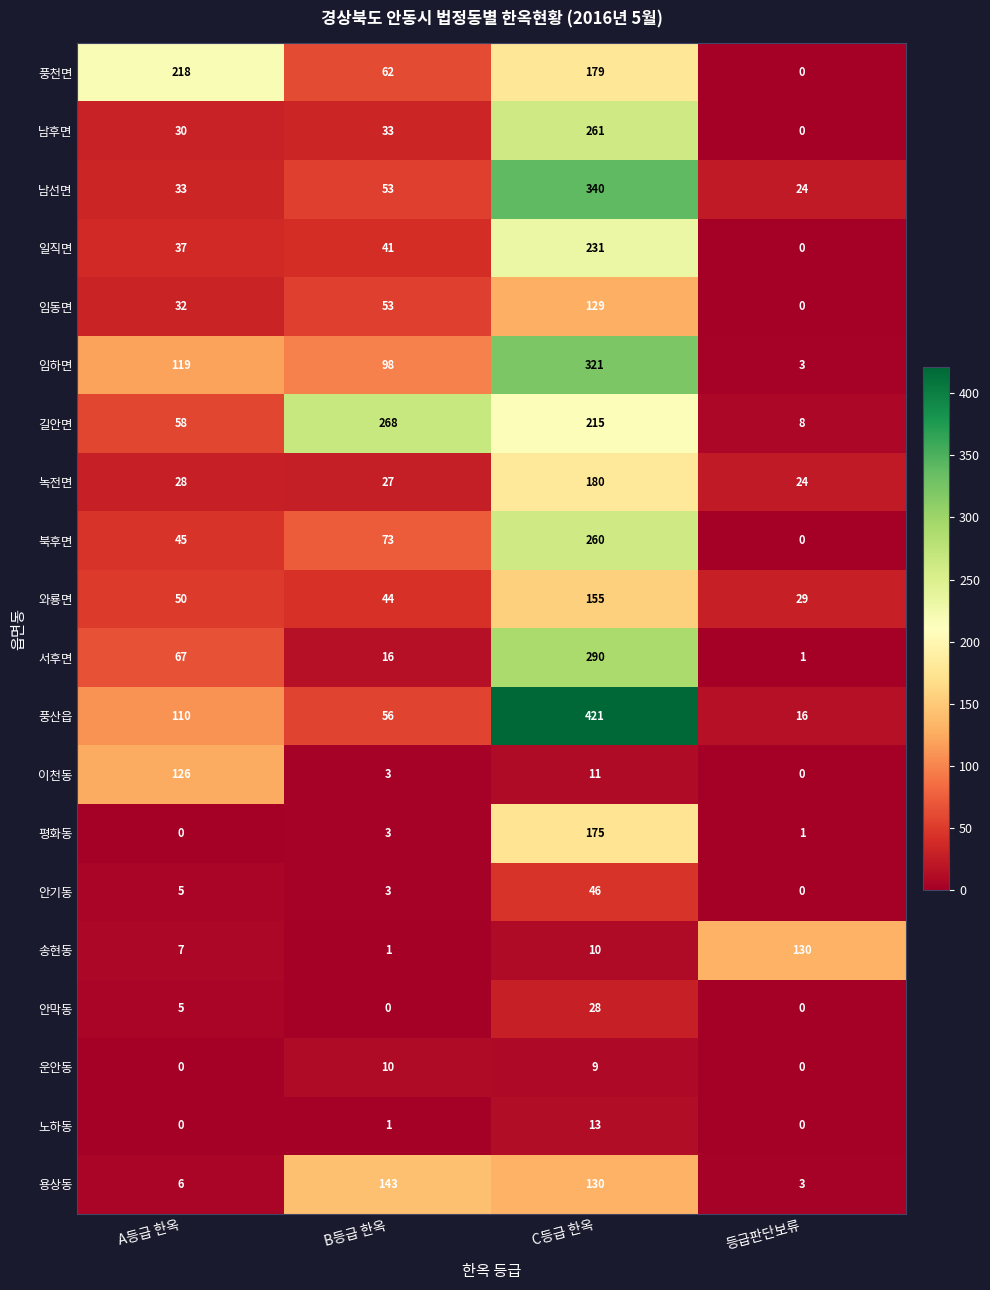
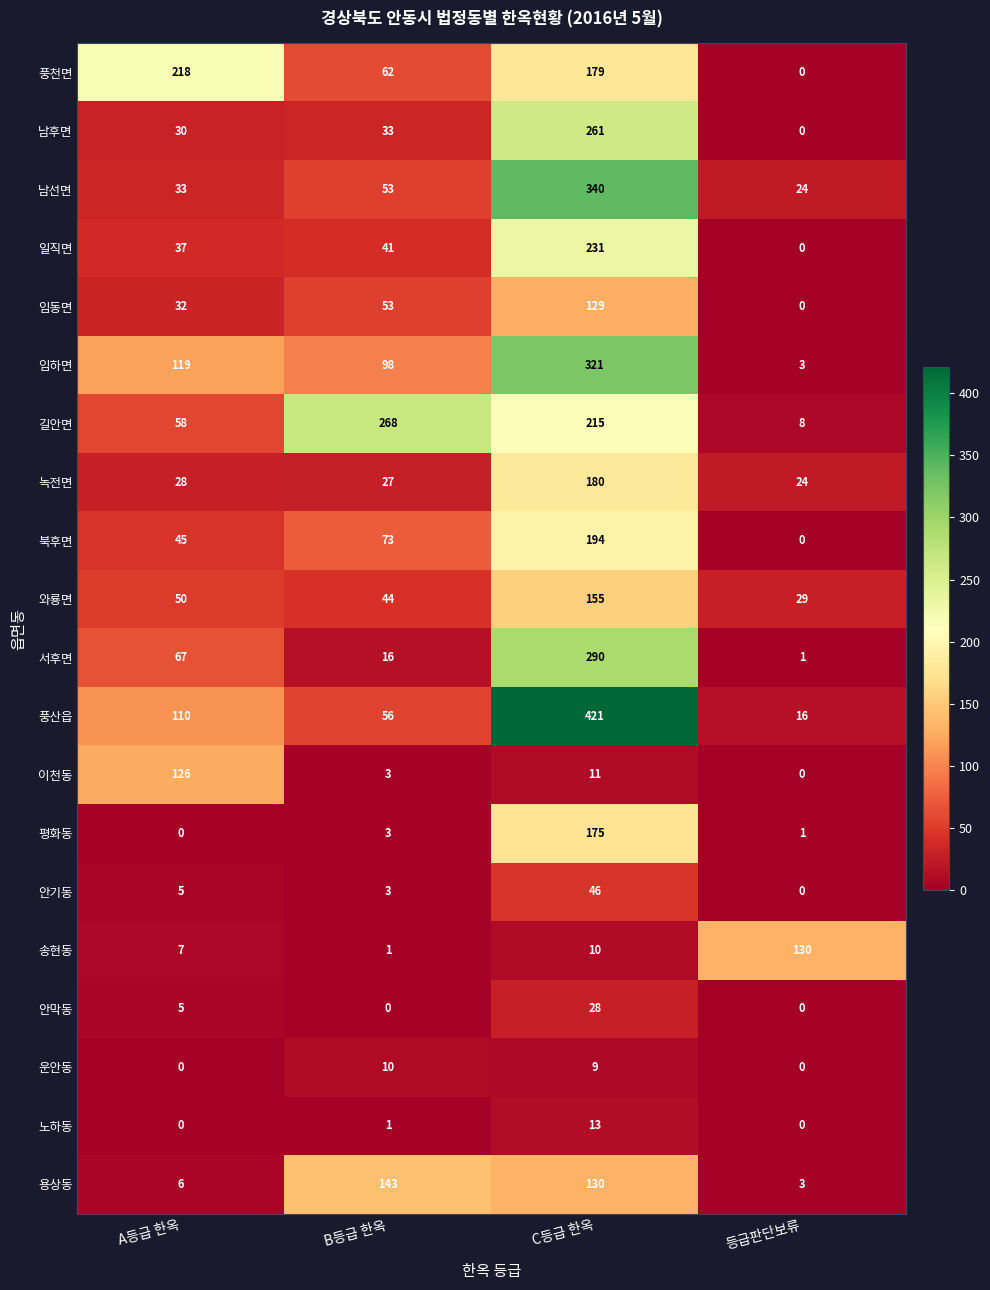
북후면, C등급 한옥: 260 -> 194
